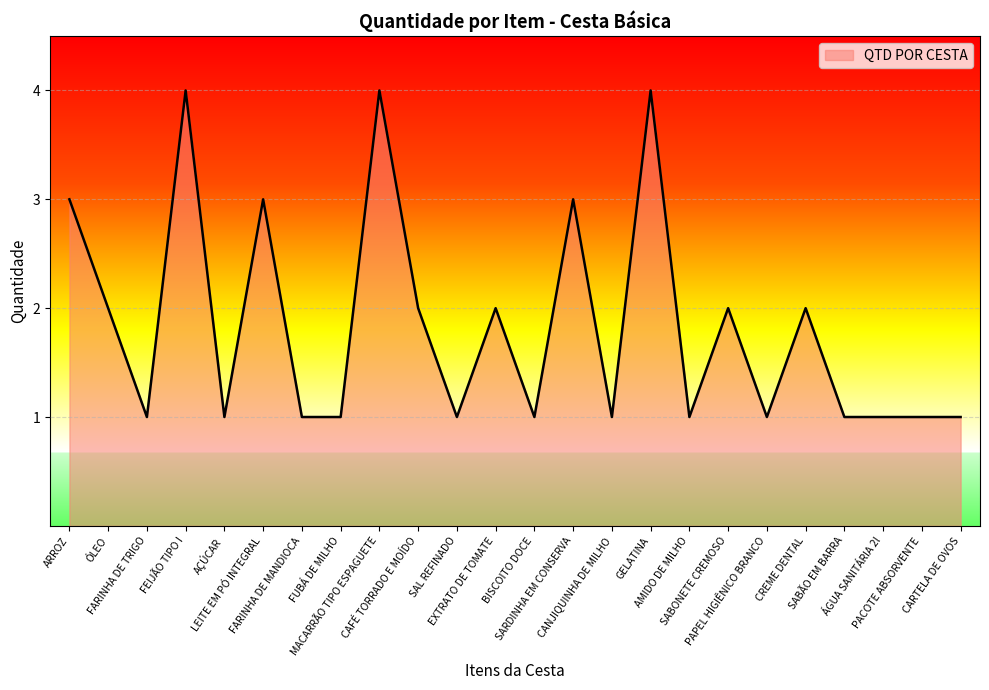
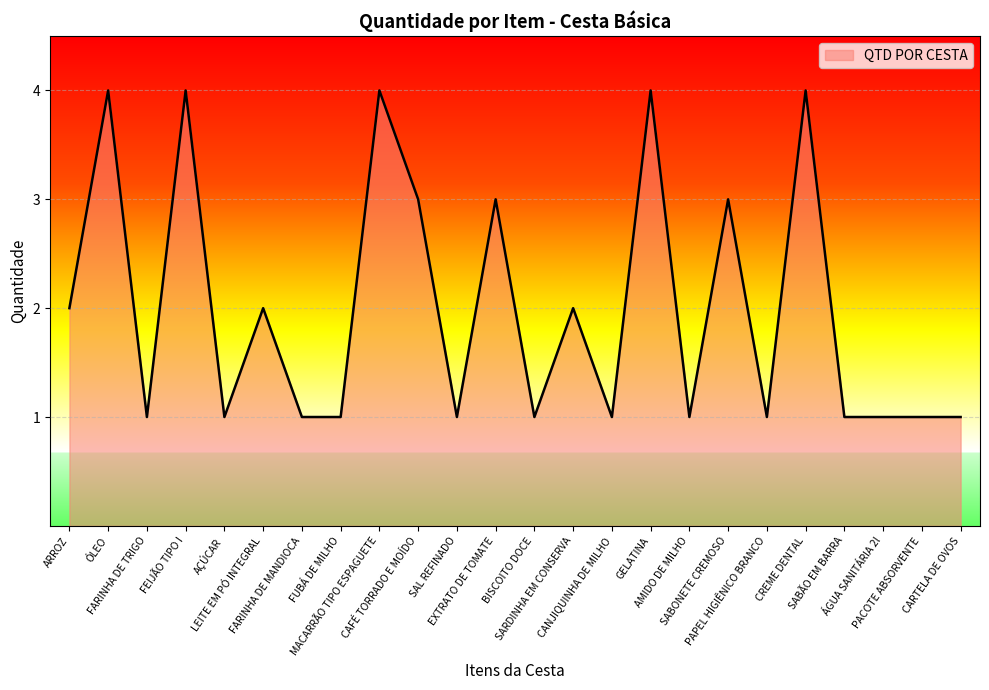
ARROZ: 3 -> 2
ÓLEO: 2 -> 4
LEITE EM PÓ INTEGRAL: 3 -> 2
CAFÉ TORRADO E MOÍDO: 2 -> 3
EXTRATO DE TOMATE: 2 -> 3
SARDINHA EM CONSERVA: 3 -> 2
SABONETE CREMOSO: 2 -> 3
CREME DENTAL: 2 -> 4
